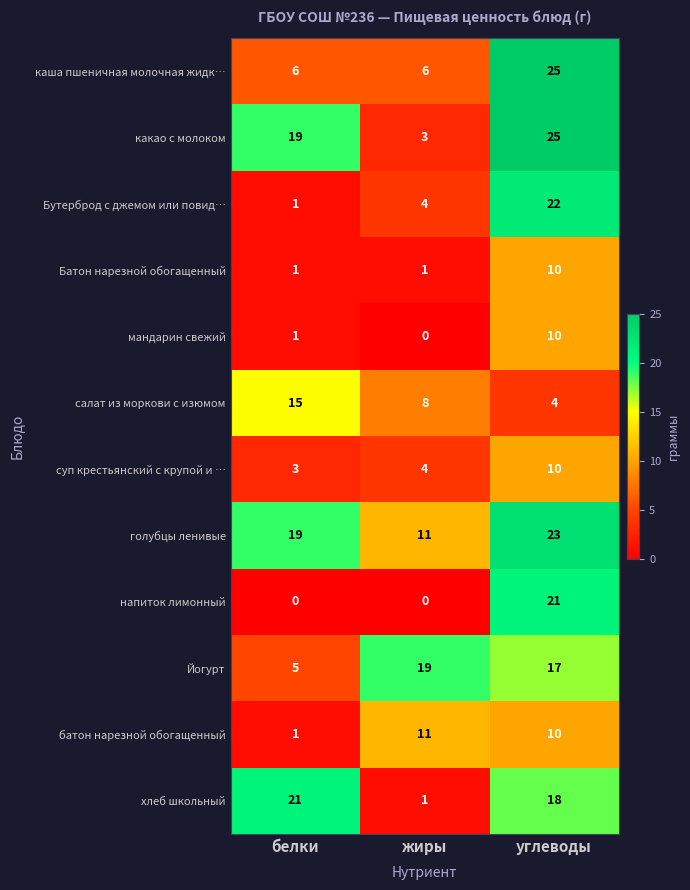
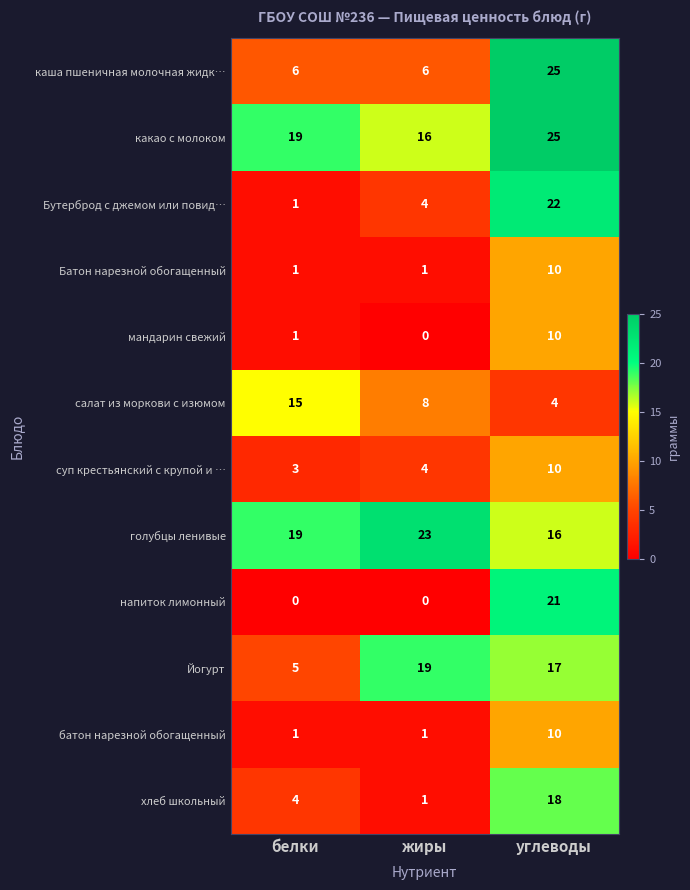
какао с молоком, жиры: 3 -> 16
голубцы ленивые, жиры: 11 -> 23
голубцы ленивые, углеводы: 23 -> 16
батон нарезной обогащенный, жиры: 11 -> 1
хлеб школьный, белки: 21 -> 4
